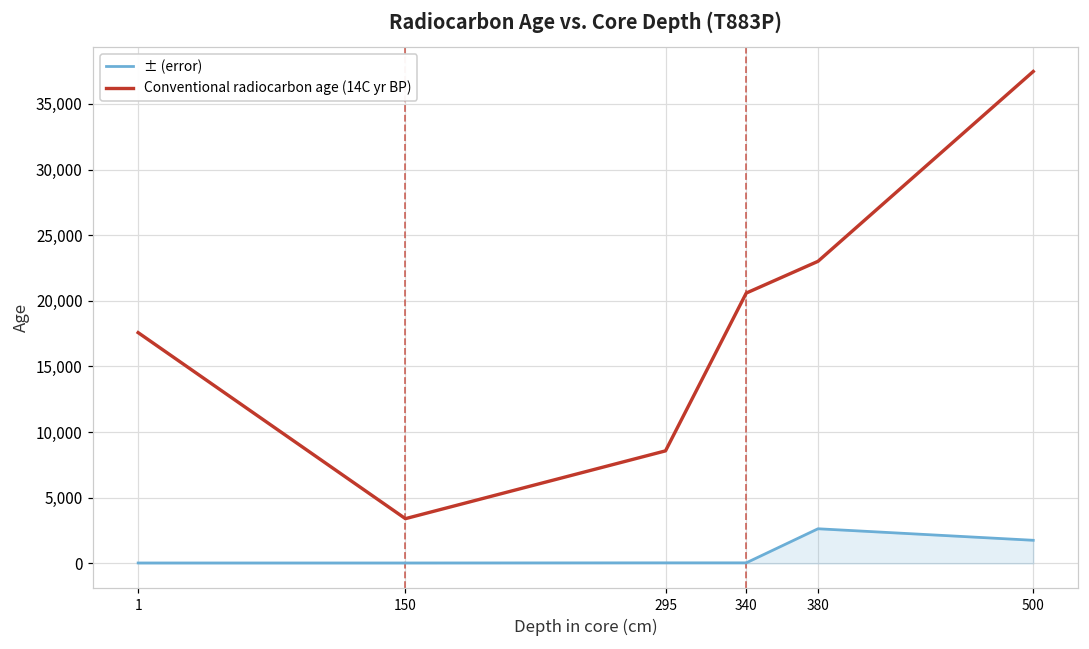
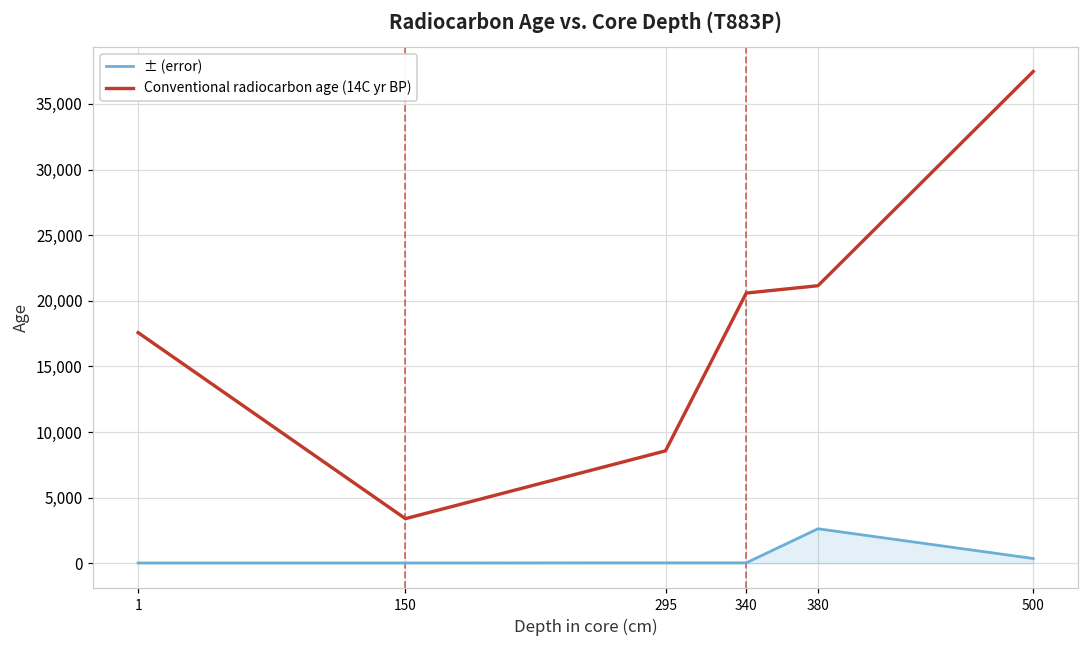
Conventional radiocarbon age (14C yr BP), 380: 23,000 -> 21,200
± (error), 500: 1,800 -> 400
